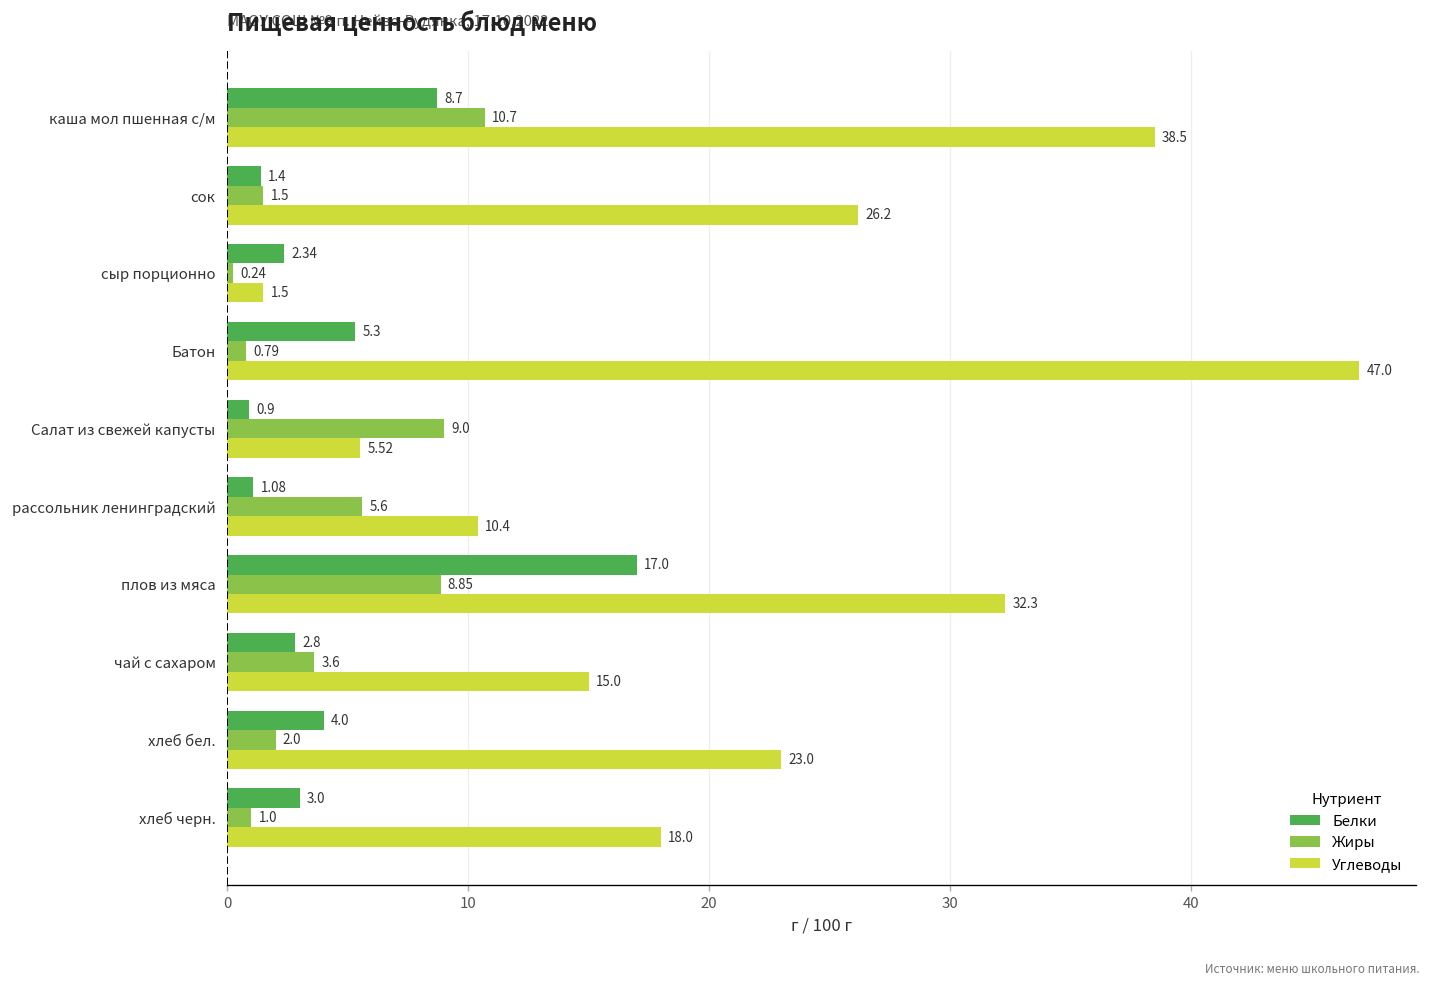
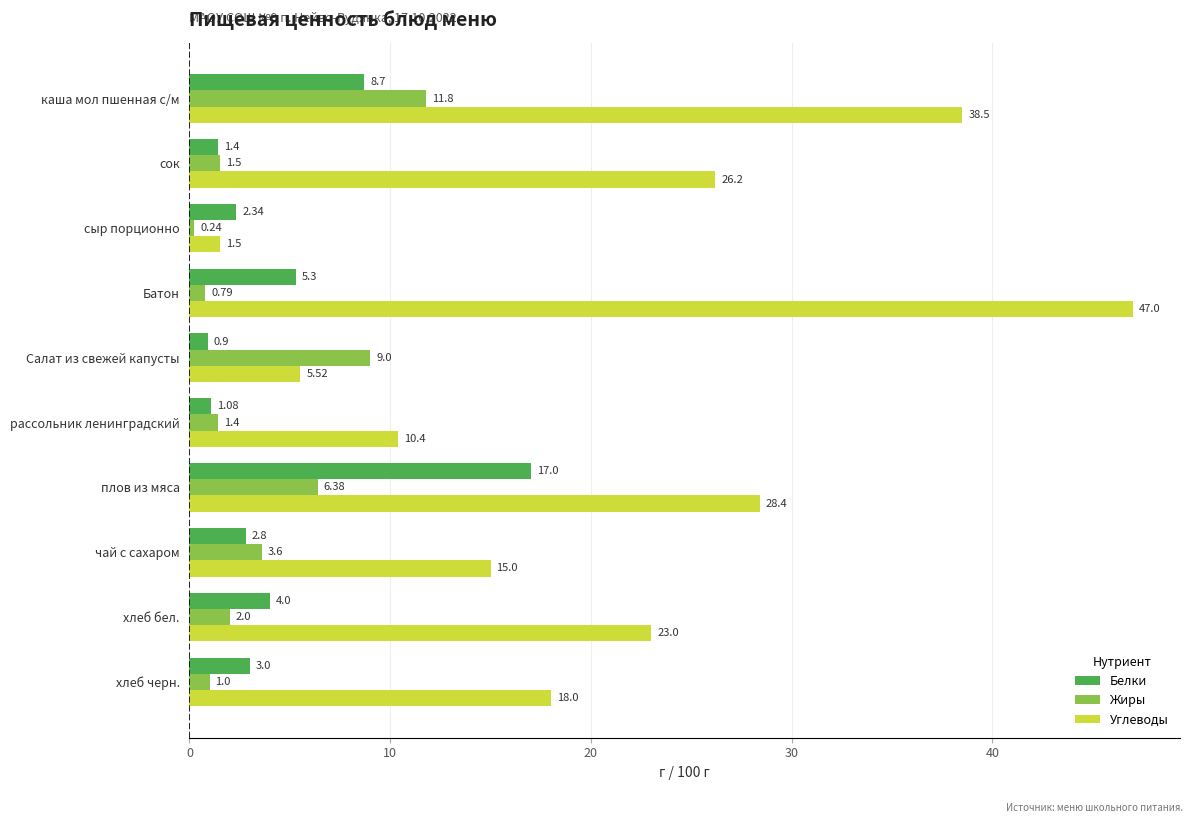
Жиры, каша мол пшенная с/м: 10.7 -> 11.8
Жиры, рассольник ленинградский: 5.6 -> 1.4
Жиры, плов из мяса: 8.85 -> 6.38
Углеводы, плов из мяса: 32.3 -> 28.4
